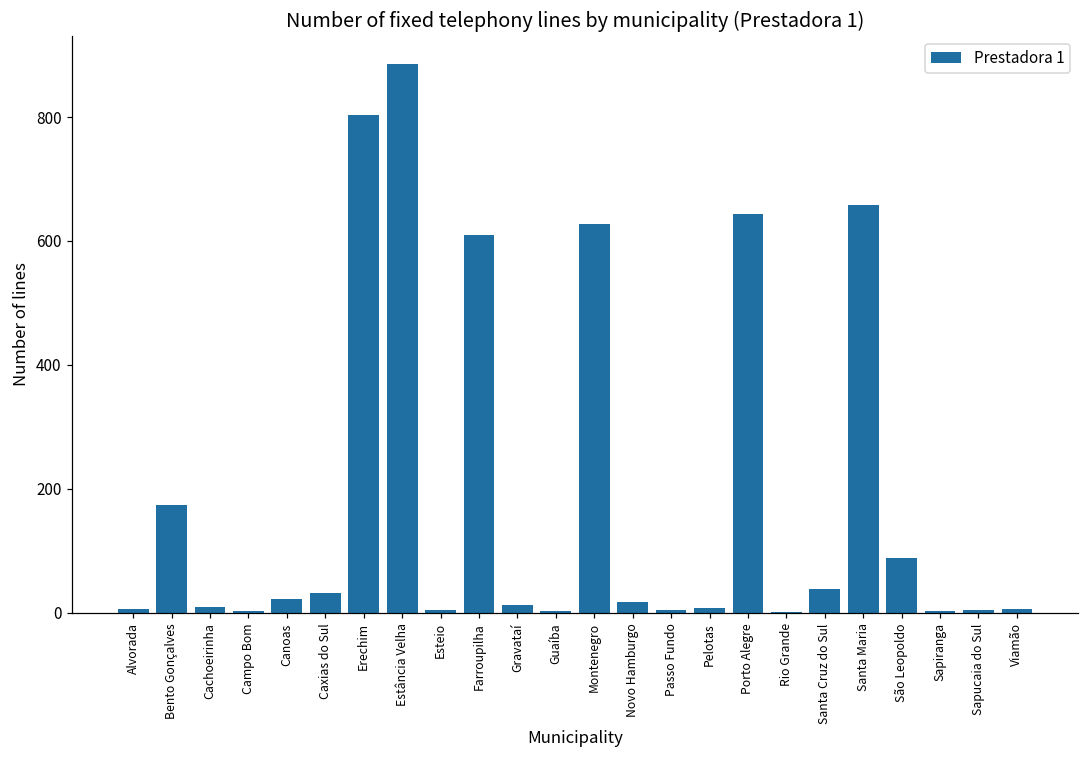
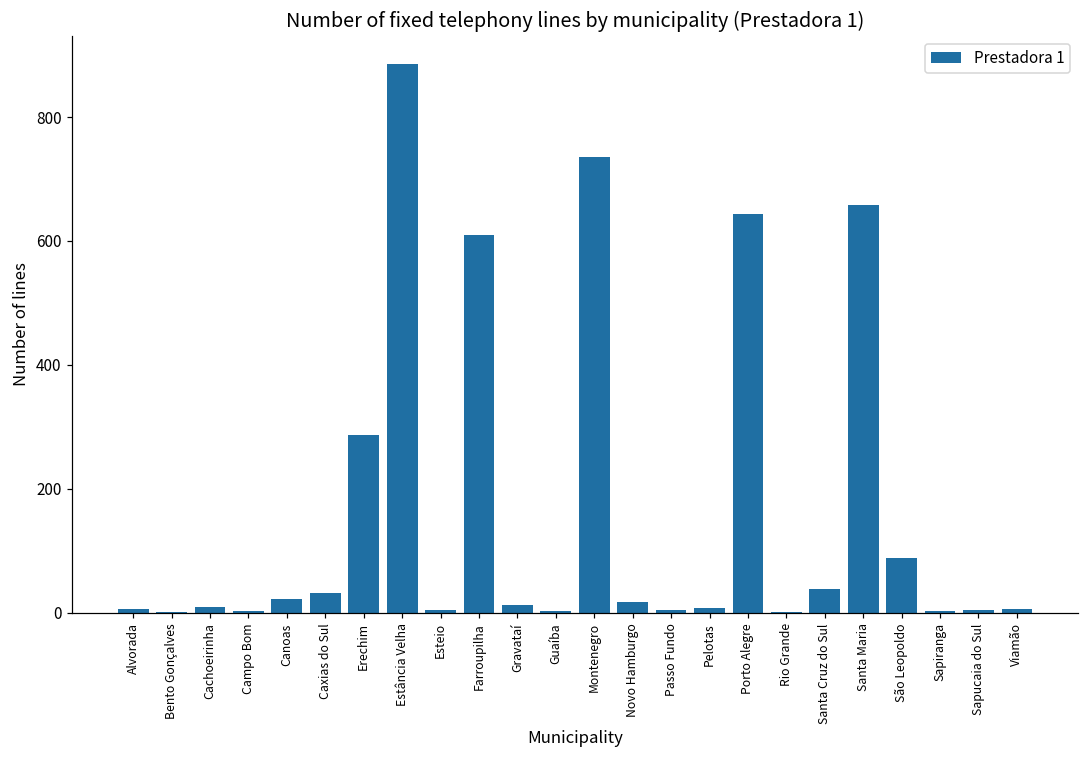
Bento Gonçalves: 170 -> 0
Erechim: 800 -> 290
Montenegro: 630 -> 740
